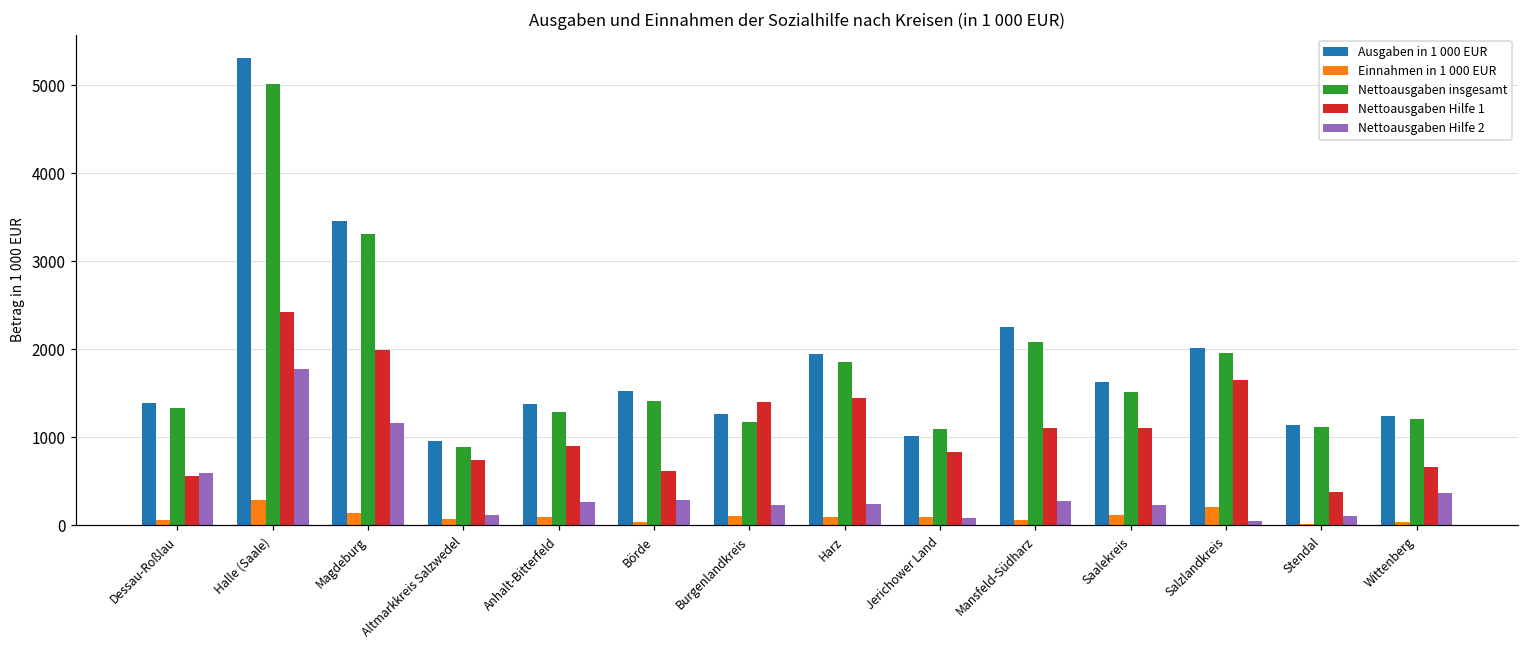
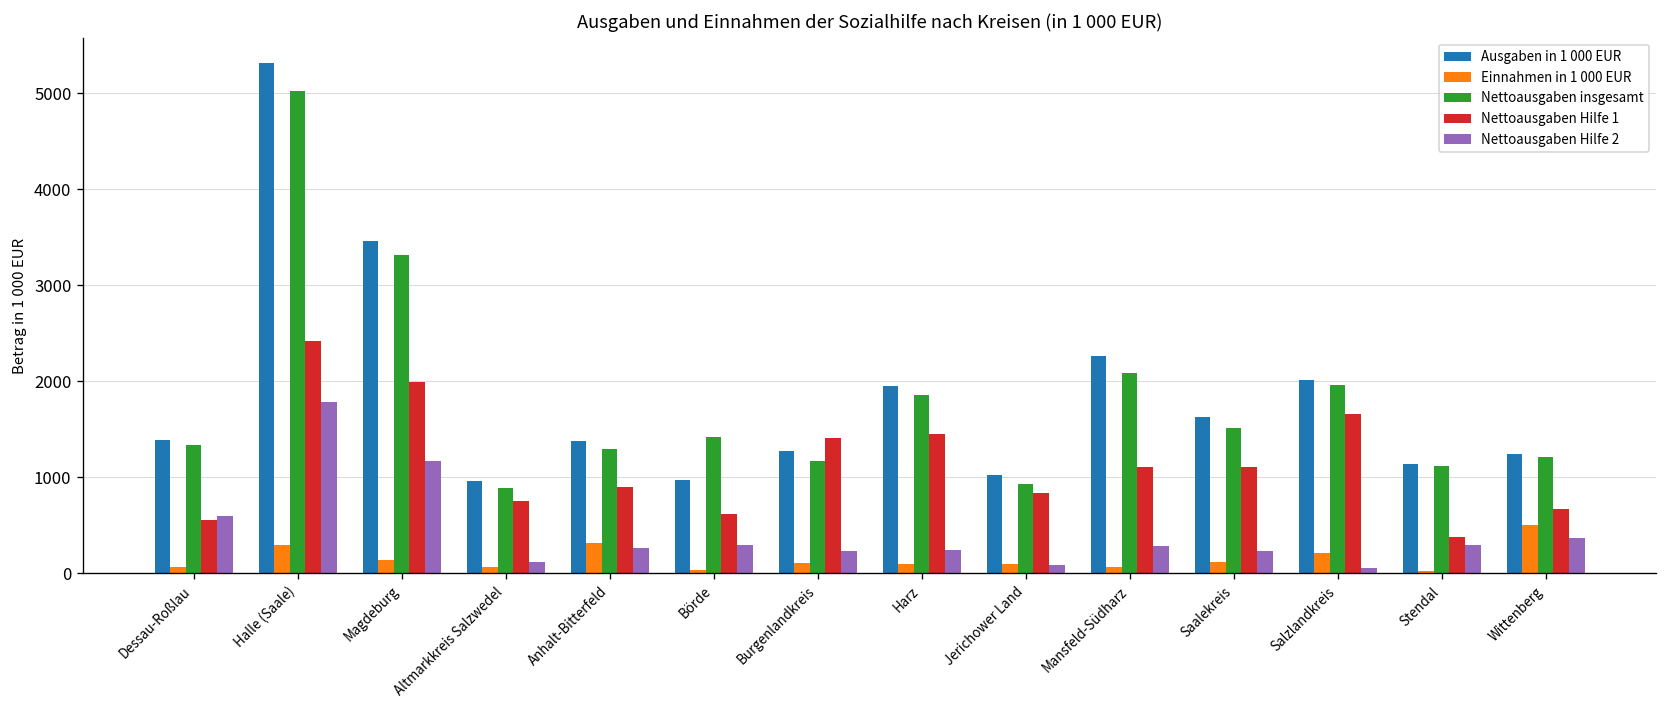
Einnahmen in 1 000 EUR, Anhalt-Bitterfeld: 100 -> 300
Ausgaben in 1 000 EUR, Börde: 1500 -> 1000
Nettoausgaben insgesamt, Jerichower Land: 1100 -> 900
Nettoausgaben Hilfe 2, Stendal: 100 -> 300
Einnahmen in 1 000 EUR, Wittenberg: 0 -> 500
